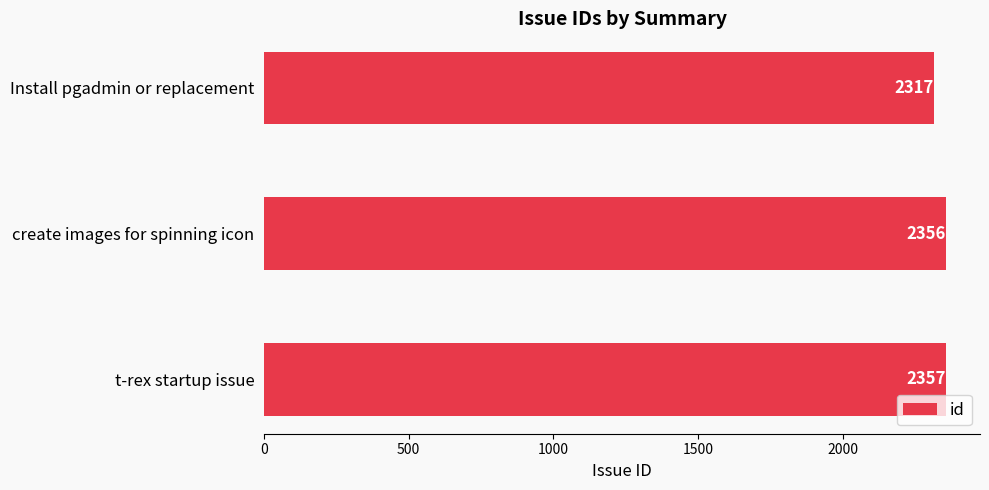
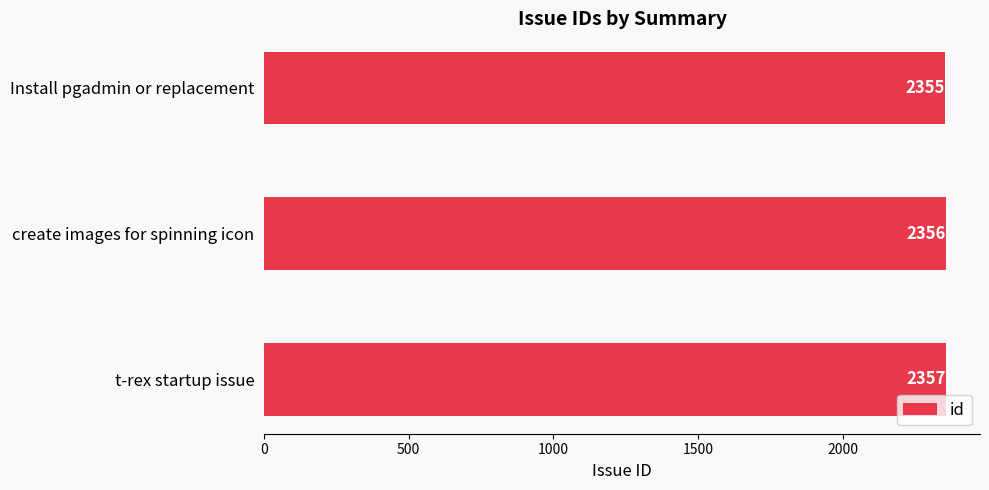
Install pgadmin or replacement: 2317 -> 2355
